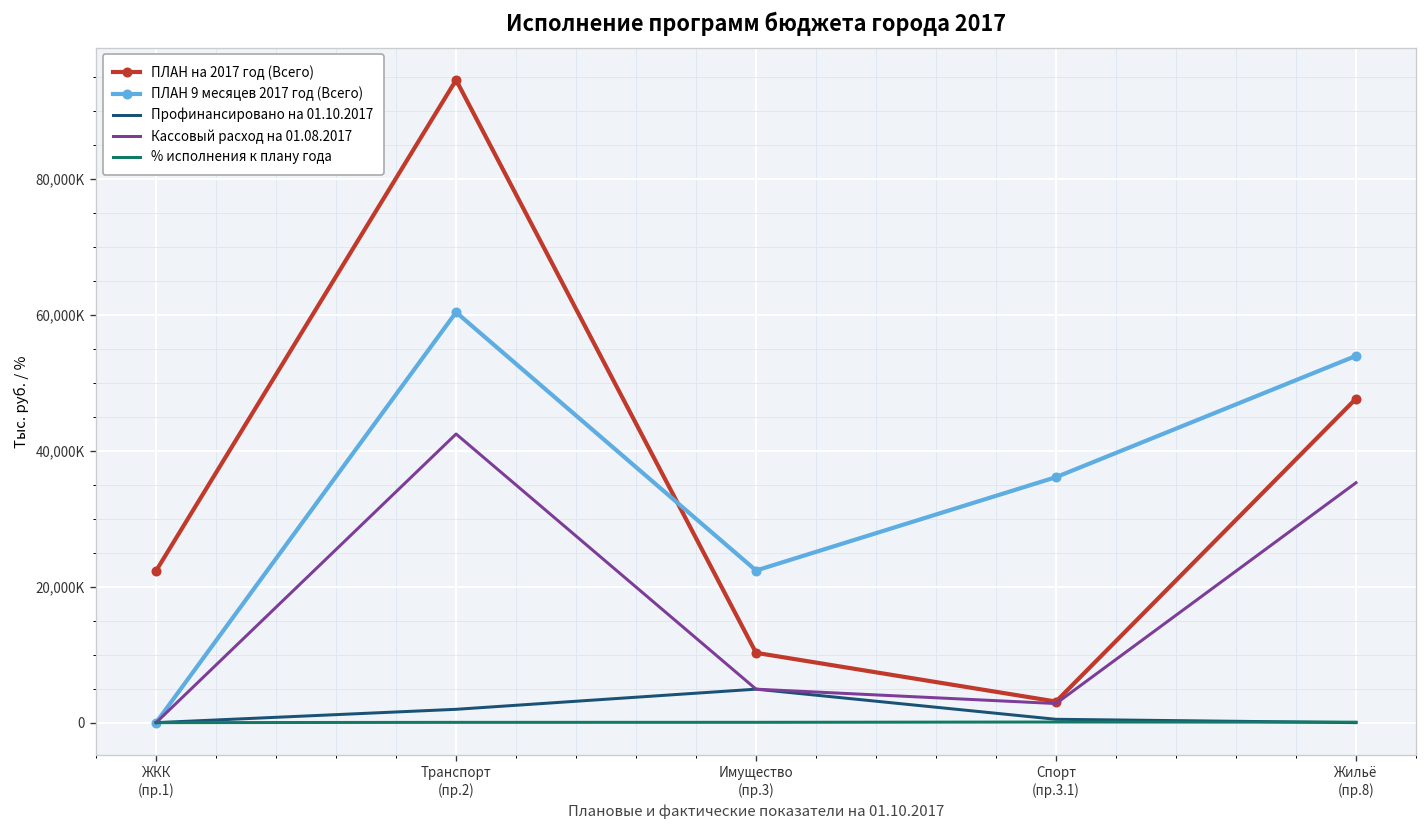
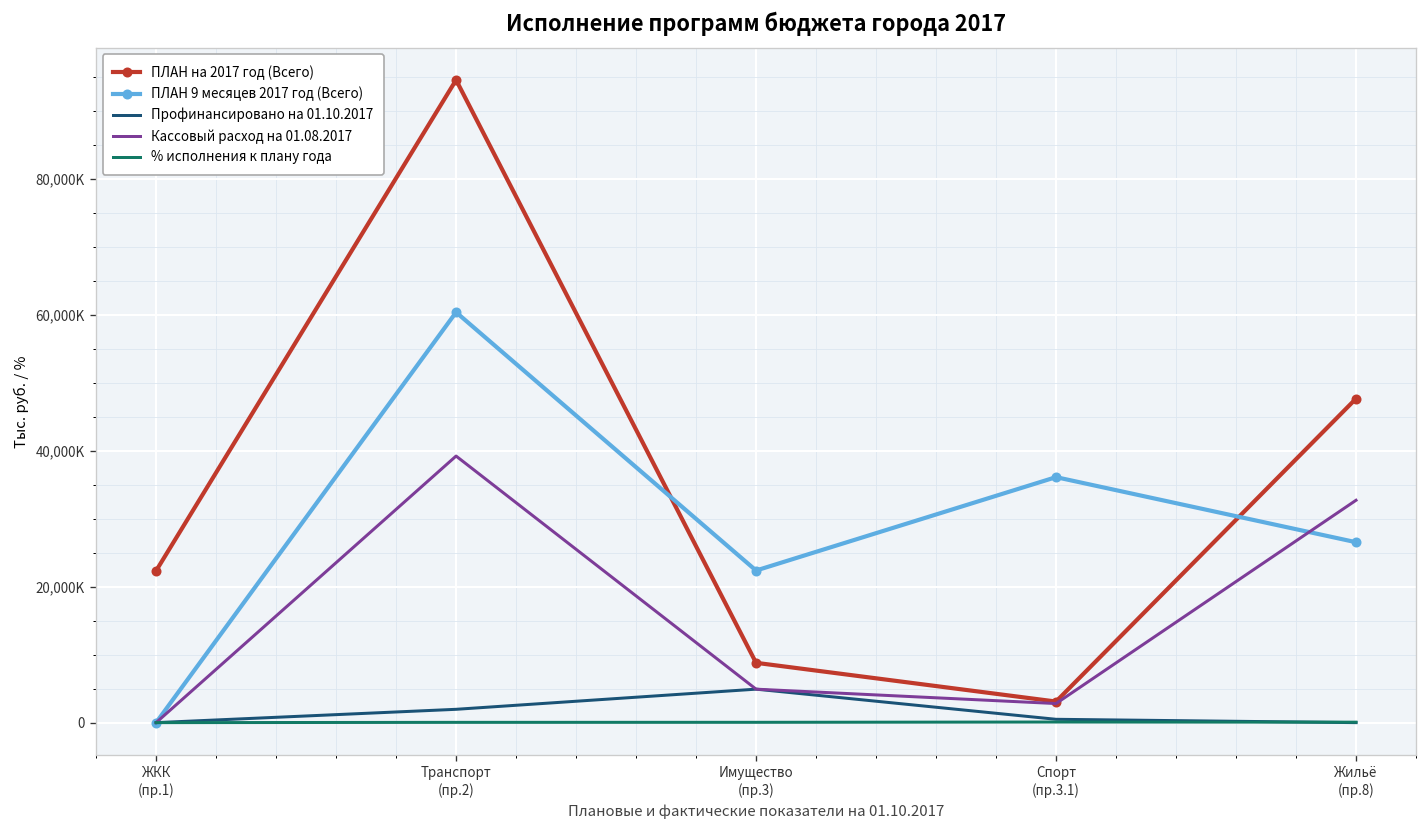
Кассовый расход на 01.08.2017, Транспорт (пр.2): 42,000,000 -> 39,000,000
ПЛАН на 2017 год (Всего), Имущество (пр.3): 10,000,000 -> 9,000,000
ПЛАН 9 месяцев 2017 год (Всего), Жильё (пр.8): 54,000,000 -> 27,000,000
Кассовый расход на 01.08.2017, Жильё (пр.8): 35,000,000 -> 33,000,000
